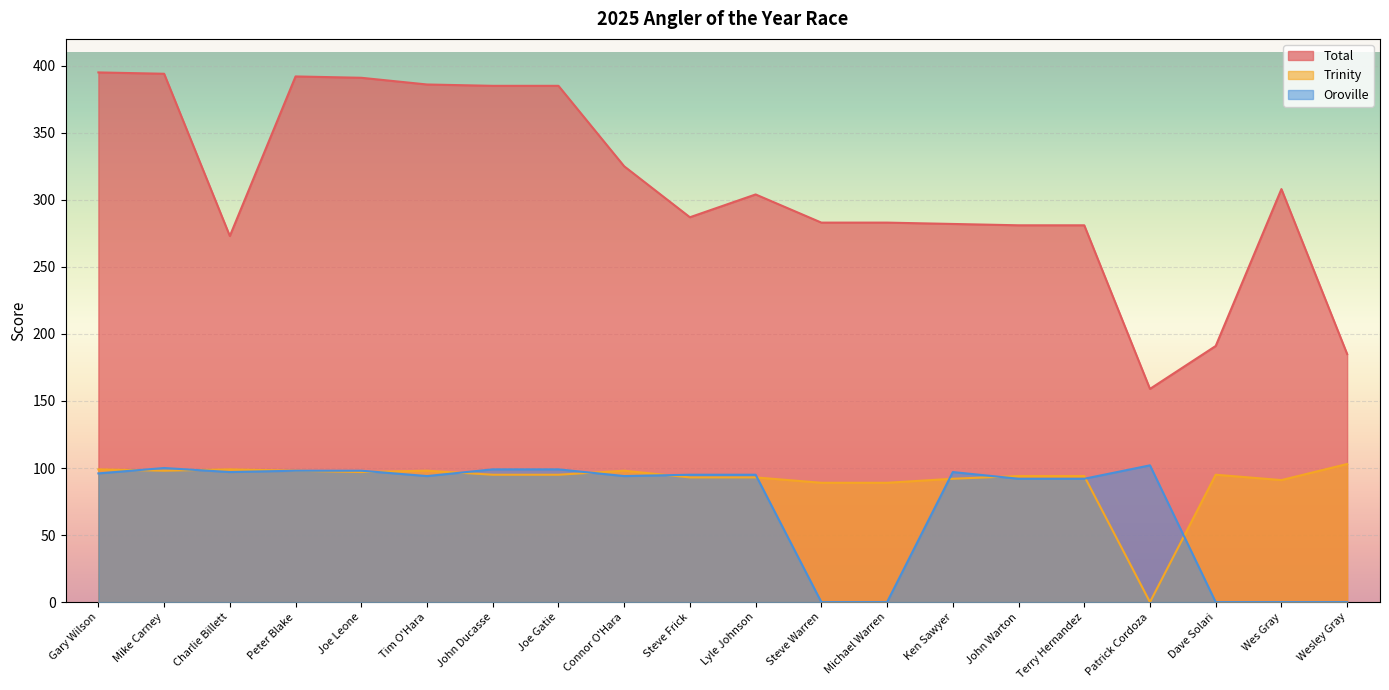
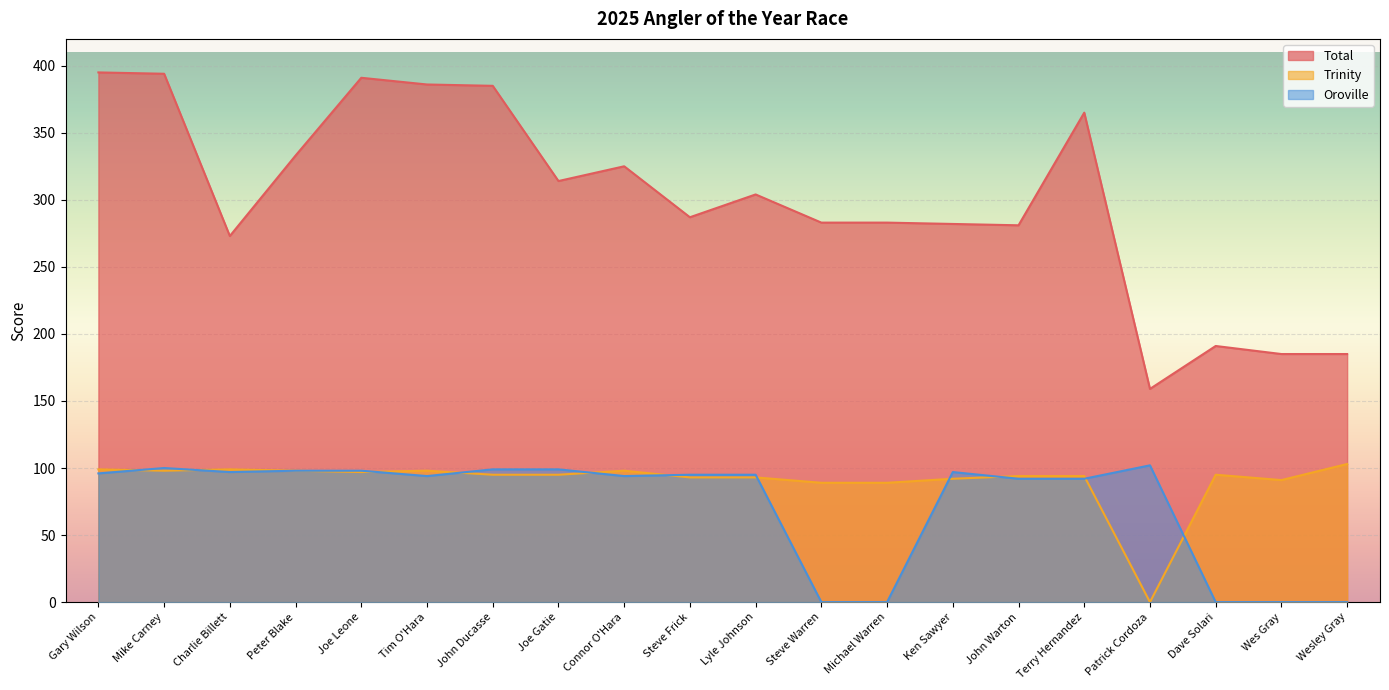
Total, Peter Blake: 392 -> 333
Total, Joe Gatie: 385 -> 314
Total, Terry Hernandez: 281 -> 365
Total, Wes Gray: 308 -> 185
